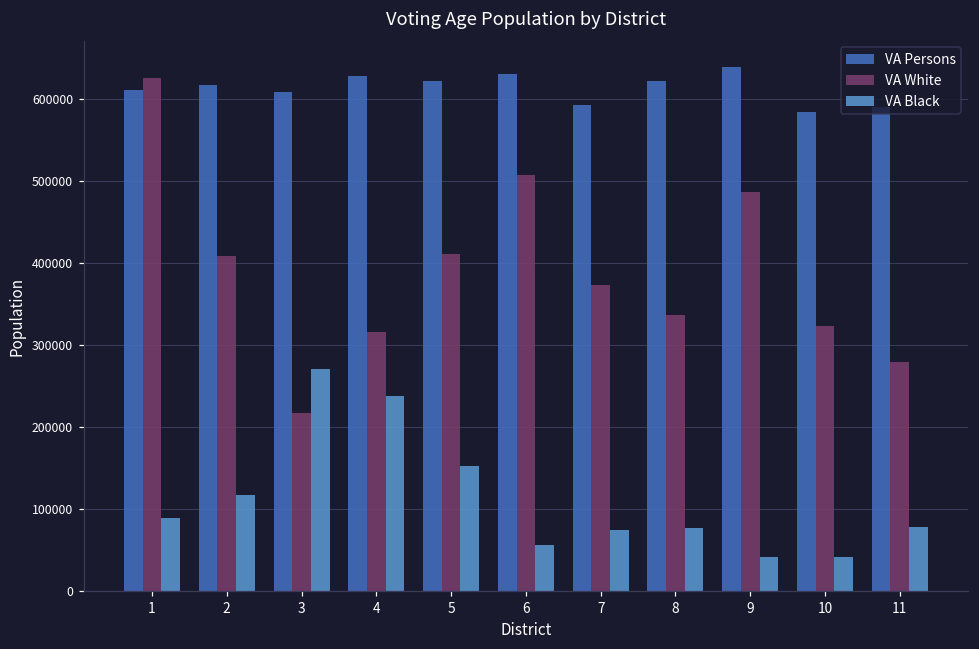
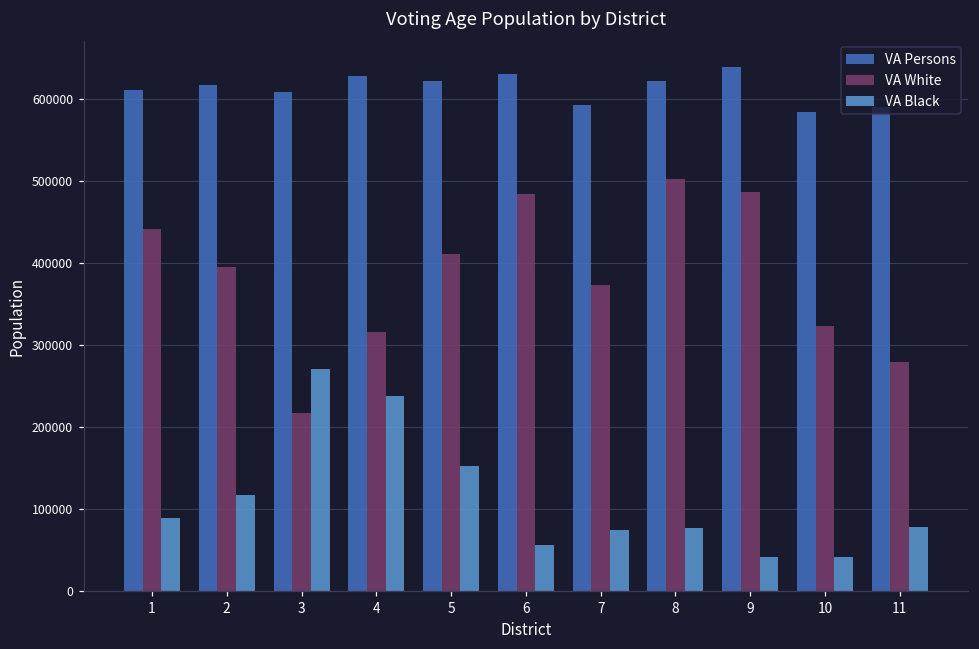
VA White, 1: 630000 -> 440000
VA White, 2: 410000 -> 400000
VA White, 6: 510000 -> 480000
VA White, 8: 340000 -> 500000
